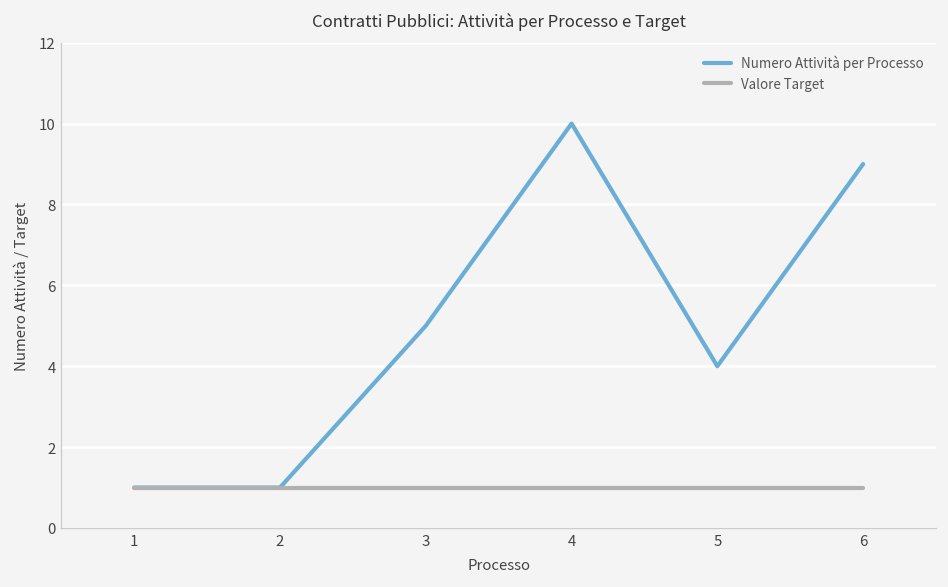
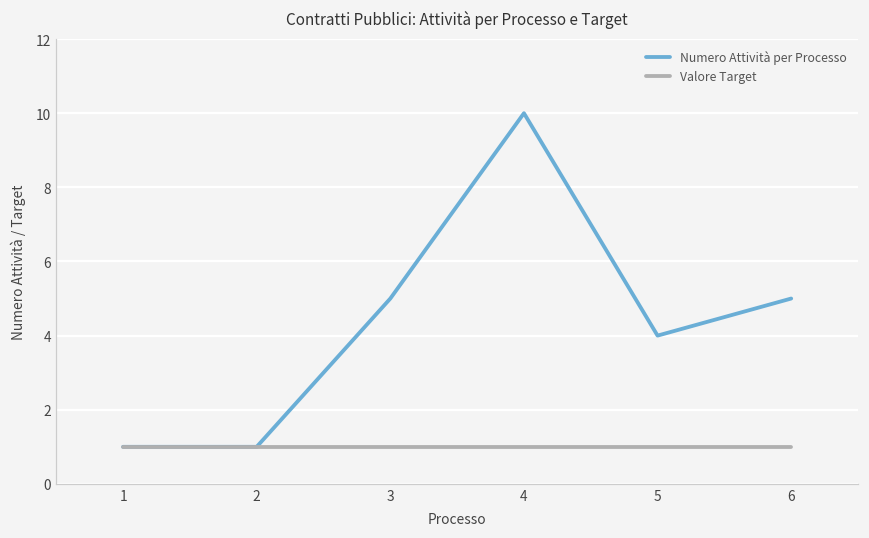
Numero Attività per Processo, 6: 9 -> 5
